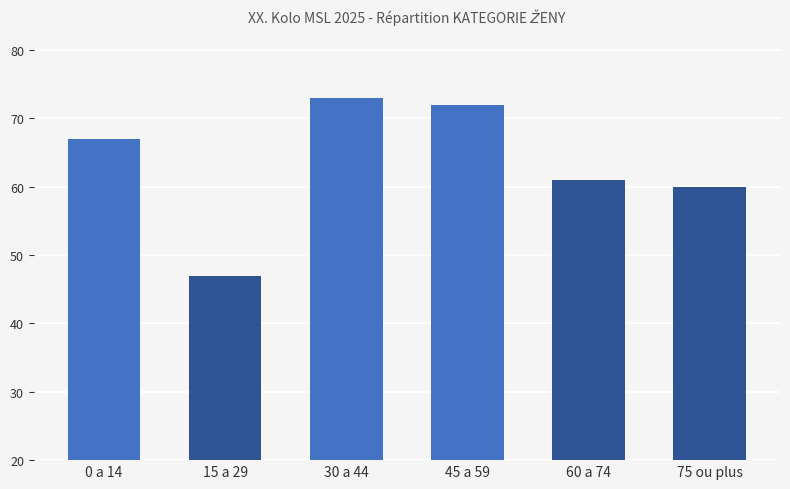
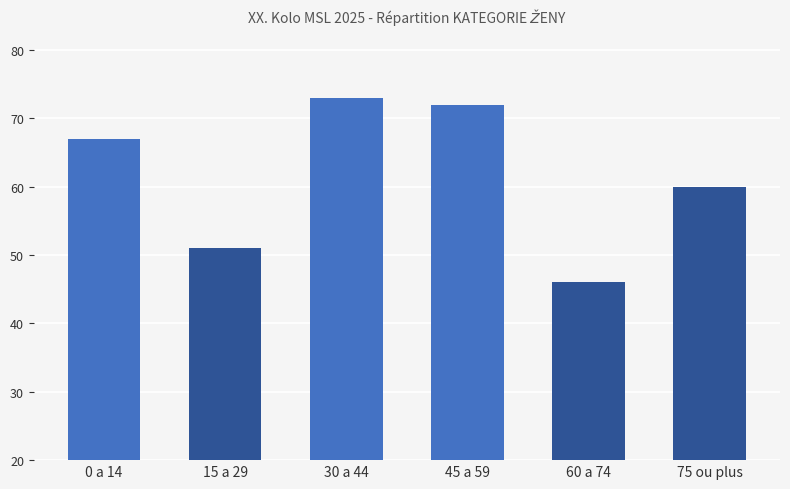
15 a 29: 47 -> 51
60 a 74: 61 -> 46
